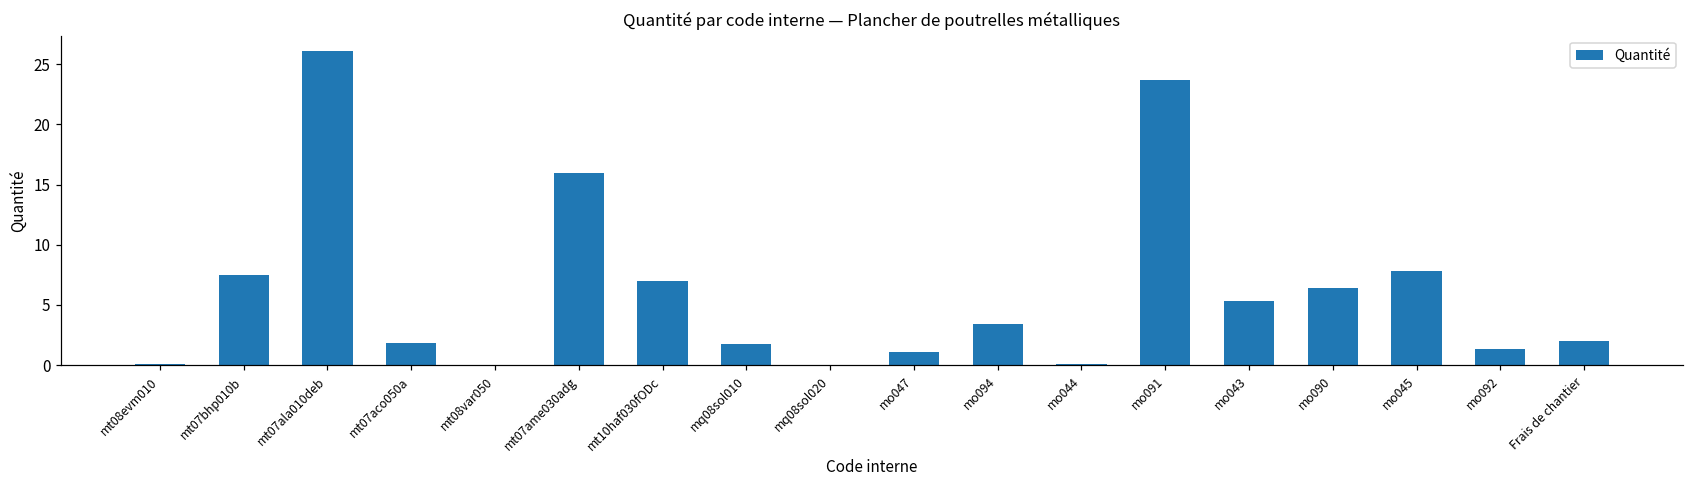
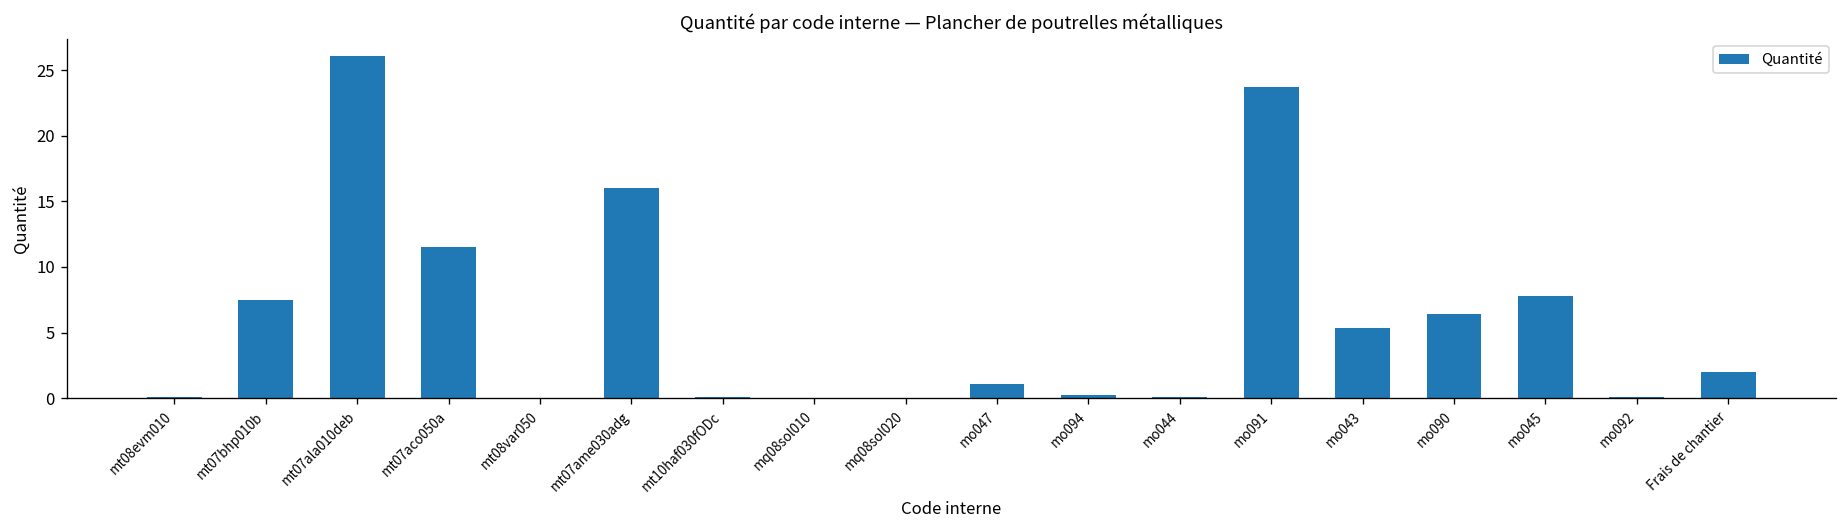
mt07aco050a: 1.8 -> 11.5
mt10haf030fODc: 7.0 -> 0.1
mq08sol010: 1.7 -> 0.0
mo094: 3.4 -> 0.2
mo092: 1.3 -> 0.1
